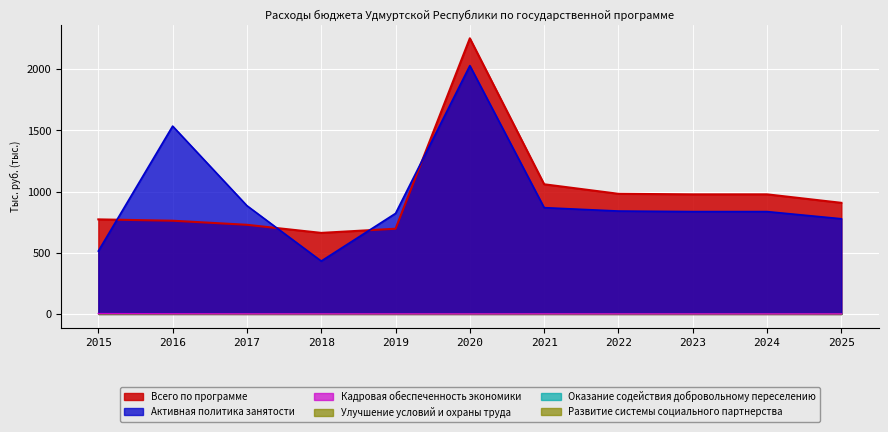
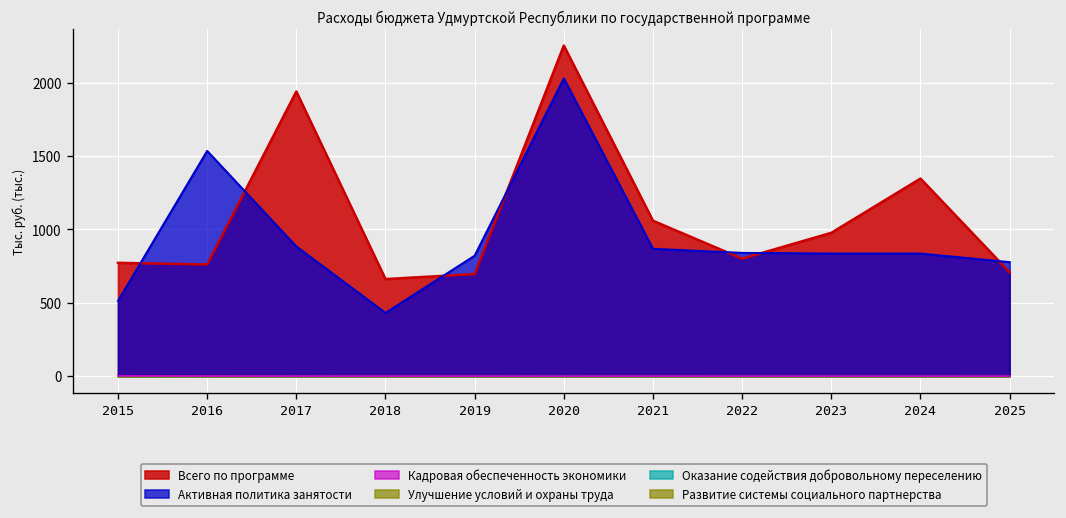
Всего по программе, 2017: 730 -> 1940
Всего по программе, 2022: 980 -> 800
Всего по программе, 2024: 980 -> 1350
Всего по программе, 2025: 910 -> 710
